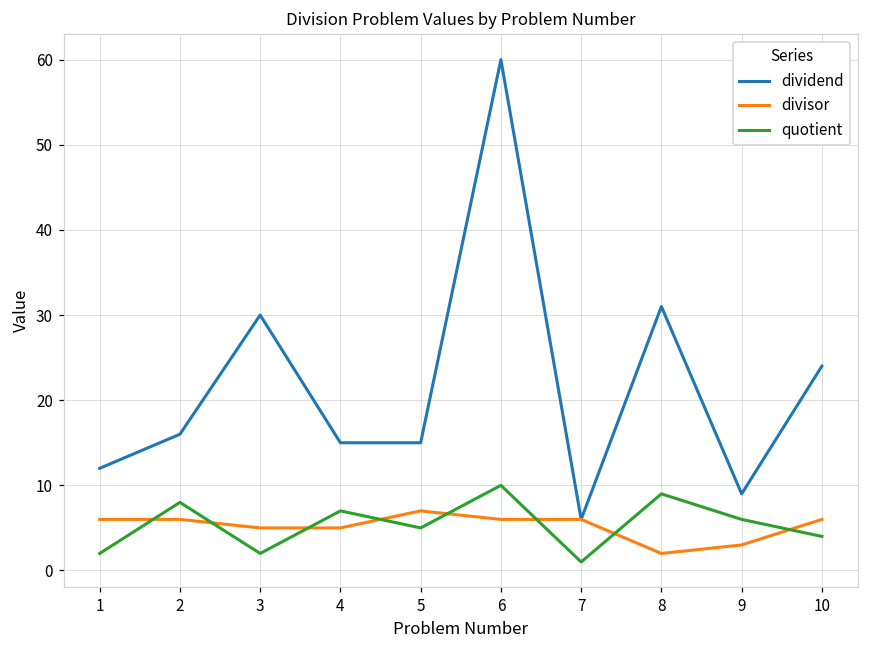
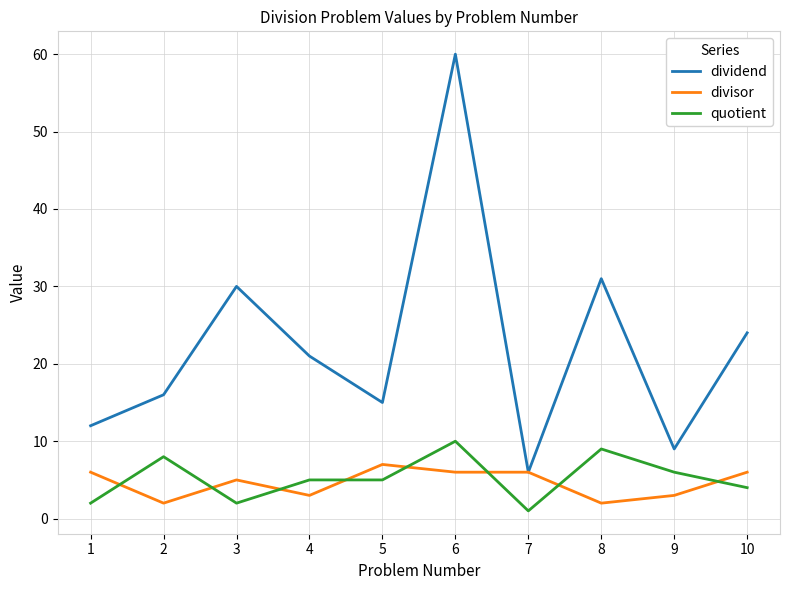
divisor, 2: 6 -> 2
dividend, 4: 15 -> 21
divisor, 4: 5 -> 3
quotient, 4: 7 -> 5
